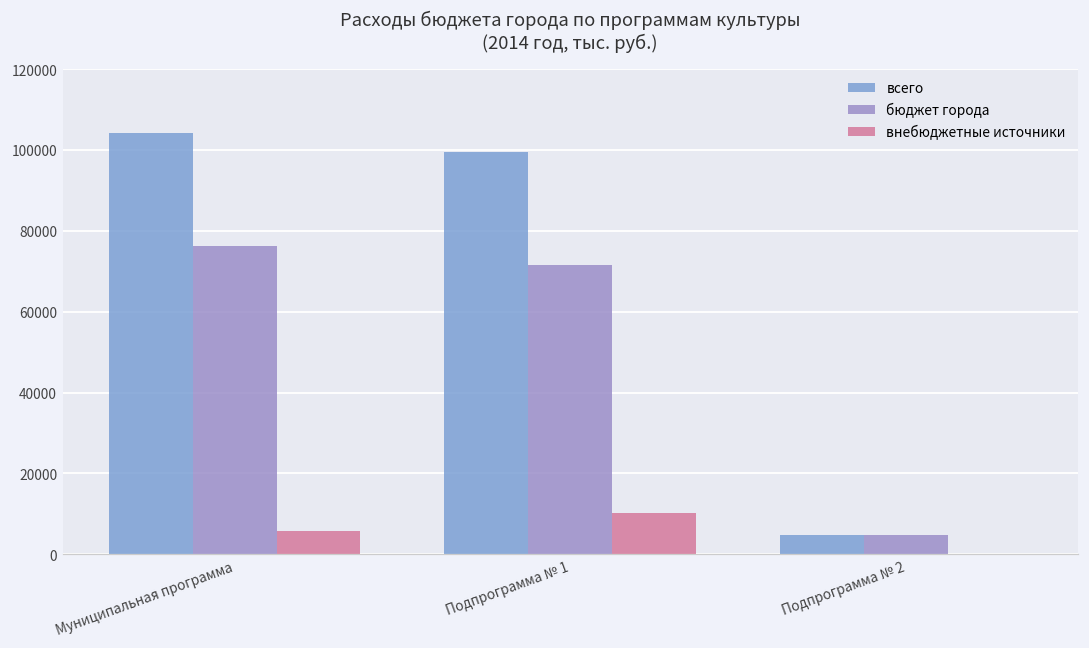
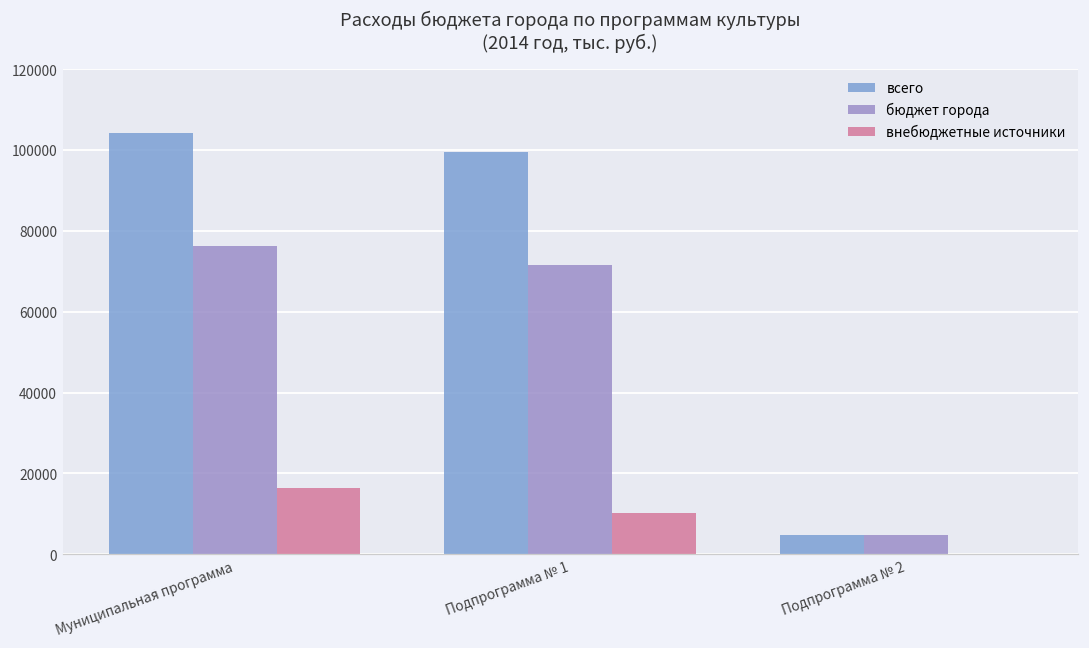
внебюджетные источники, Муниципальная программа: 6000 -> 16000
